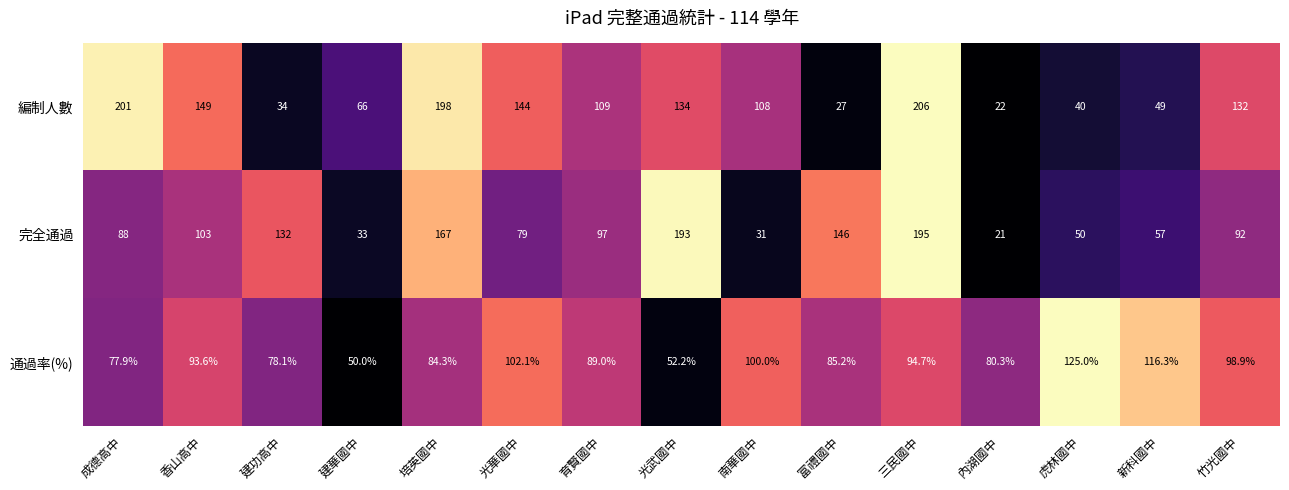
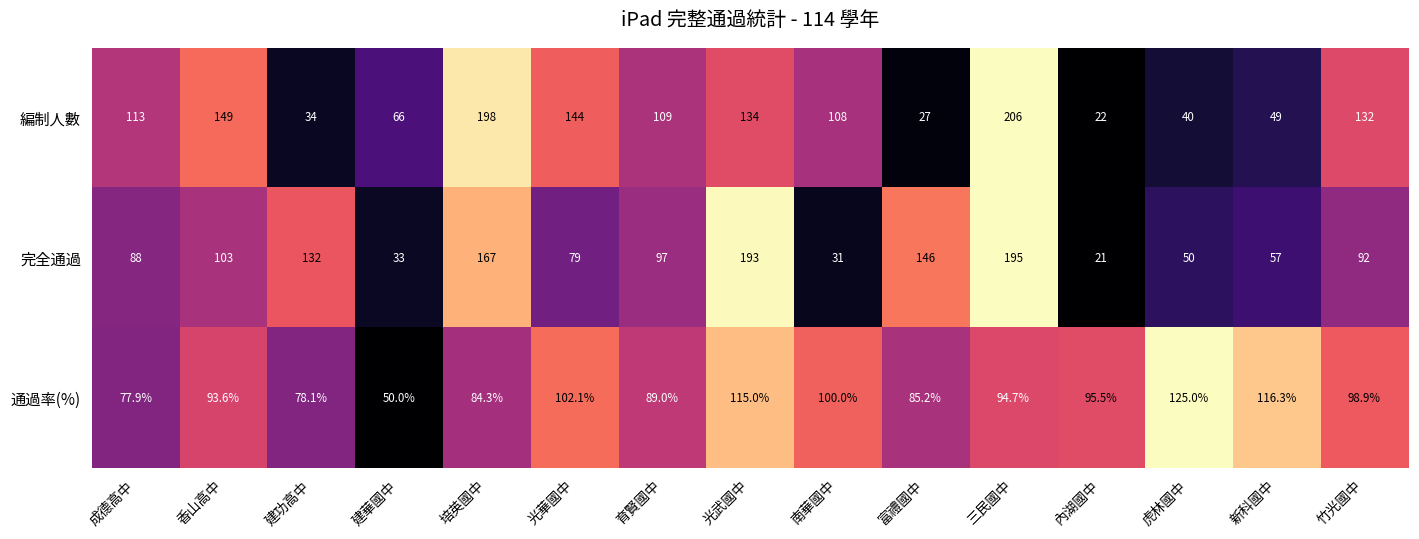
編制人數, 成德高中: 201 -> 113
通過率(%), 光武國中: 52.2% -> 115.0%
通過率(%), 內湖國中: 80.3% -> 95.5%
